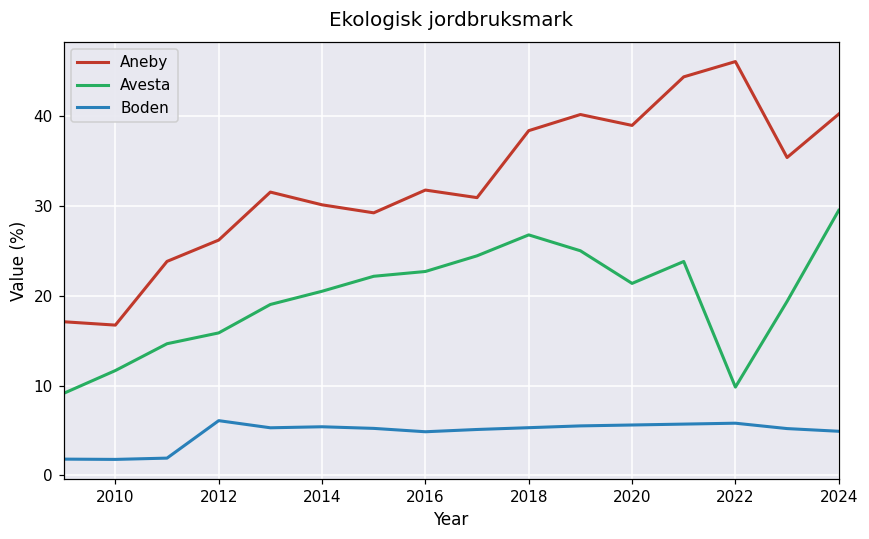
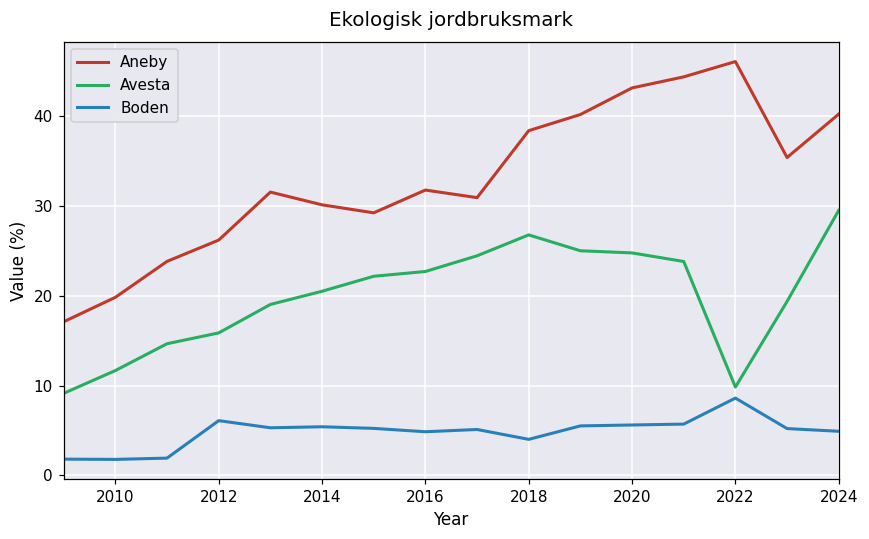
Aneby, 2010: 17 -> 20
Boden, 2018: 5 -> 4
Aneby, 2020: 39 -> 43
Avesta, 2020: 21 -> 25
Boden, 2022: 6 -> 9
